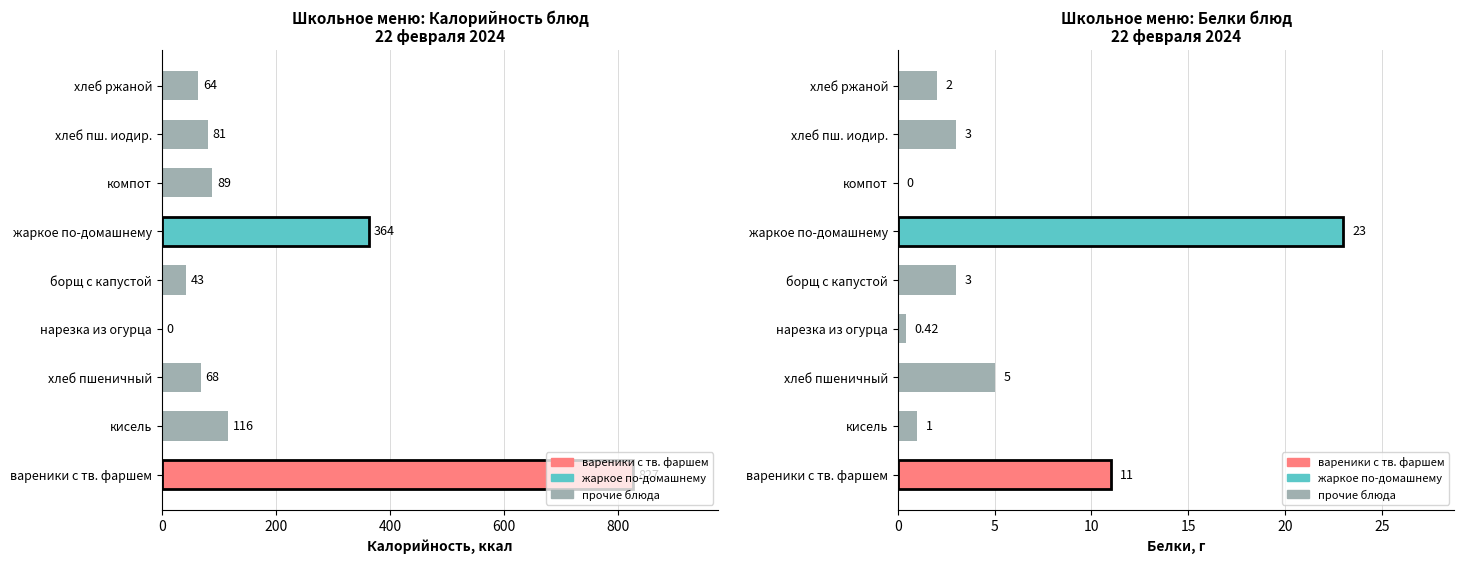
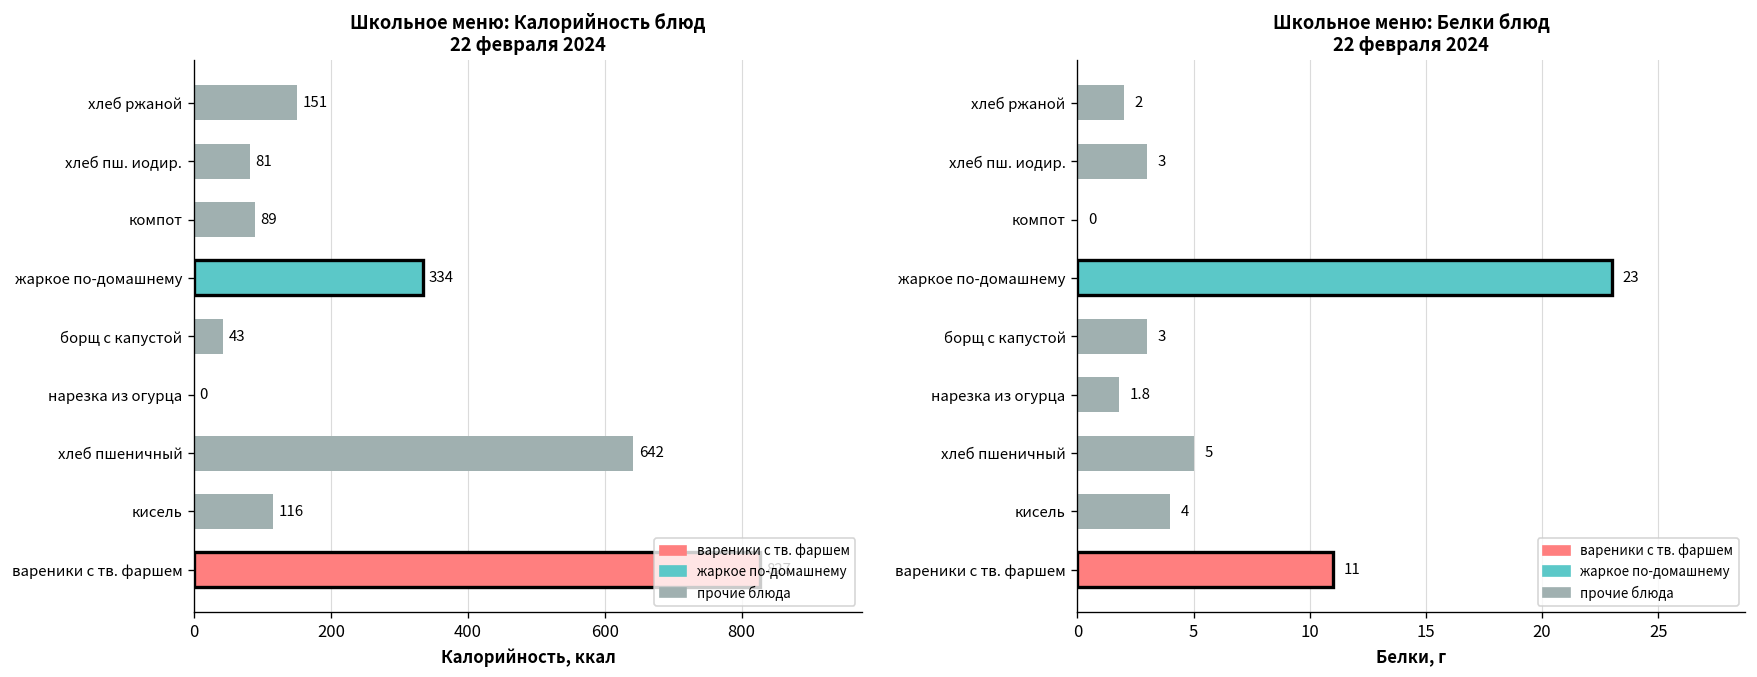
Школьное меню: Калорийность блюд 22 февраля 2024, хлеб ржаной: 64 -> 151
Школьное меню: Калорийность блюд 22 февраля 2024, жаркое по-домашнему: 364 -> 334
Школьное меню: Калорийность блюд 22 февраля 2024, хлеб пшеничный: 68 -> 642
Школьное меню: Белки блюд 22 февраля 2024, нарезка из огурца: 0.42 -> 1.8
Школьное меню: Белки блюд 22 февраля 2024, кисель: 1 -> 4
